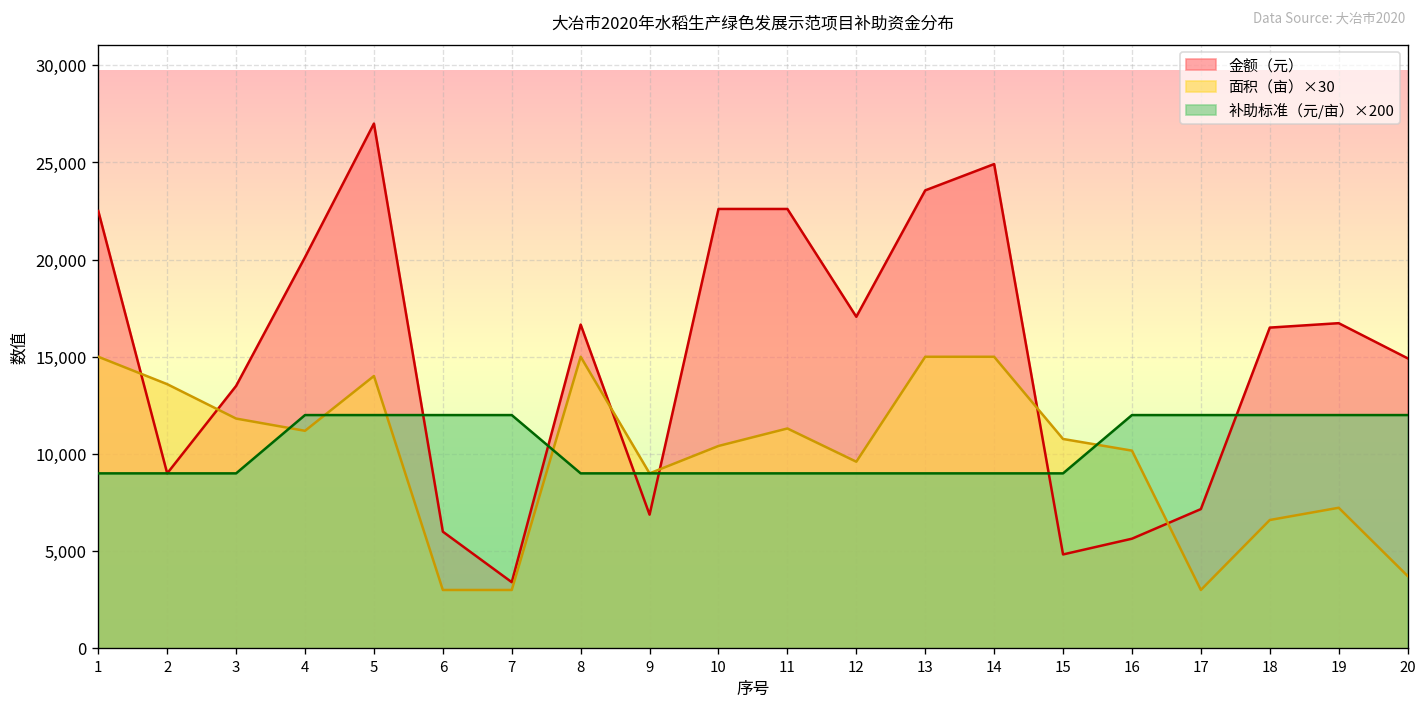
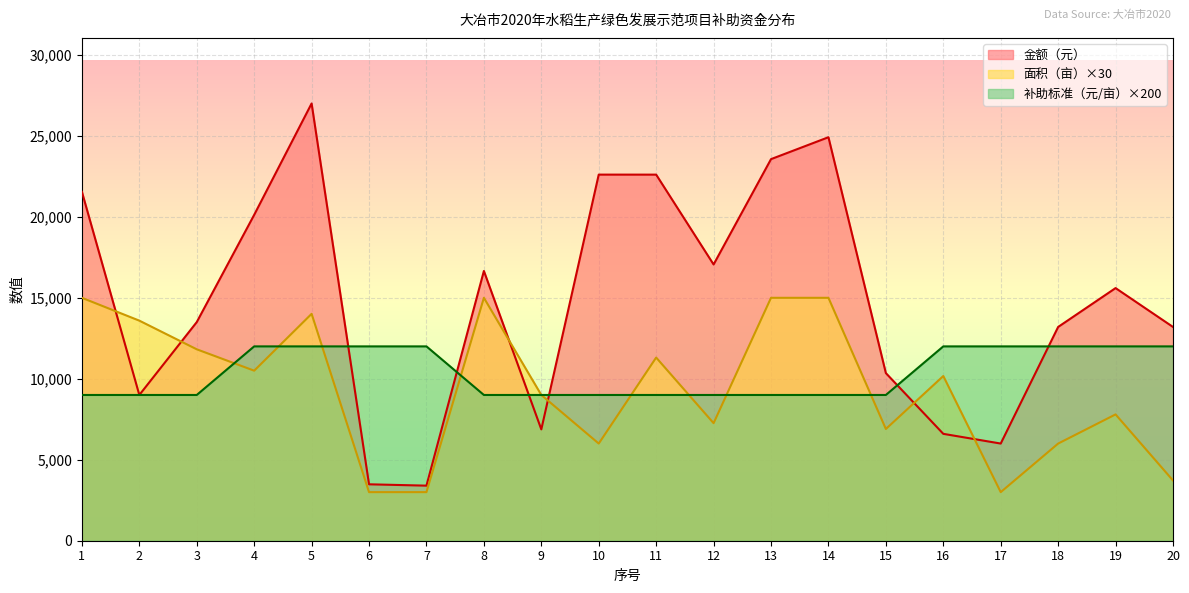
金额（元）, 1: 22,500 -> 21,500
面积（亩）×30, 4: 11,200 -> 10,500
金额（元）, 6: 6,000 -> 3,500
面积（亩）×30, 10: 10,400 -> 6,000
面积（亩）×30, 12: 9,600 -> 7,300
金额（元）, 15: 4,800 -> 10,400
面积（亩）×30, 15: 10,800 -> 6,900
金额（元）, 16: 5,600 -> 6,600
金额（元）, 17: 7,200 -> 6,000
金额（元）, 18: 16,500 -> 13,200
面积（亩）×30, 18: 6,600 -> 6,000
金额（元）, 19: 16,700 -> 15,600
面积（亩）×30, 19: 7,200 -> 7,800
金额（元）, 20: 14,900 -> 13,200
